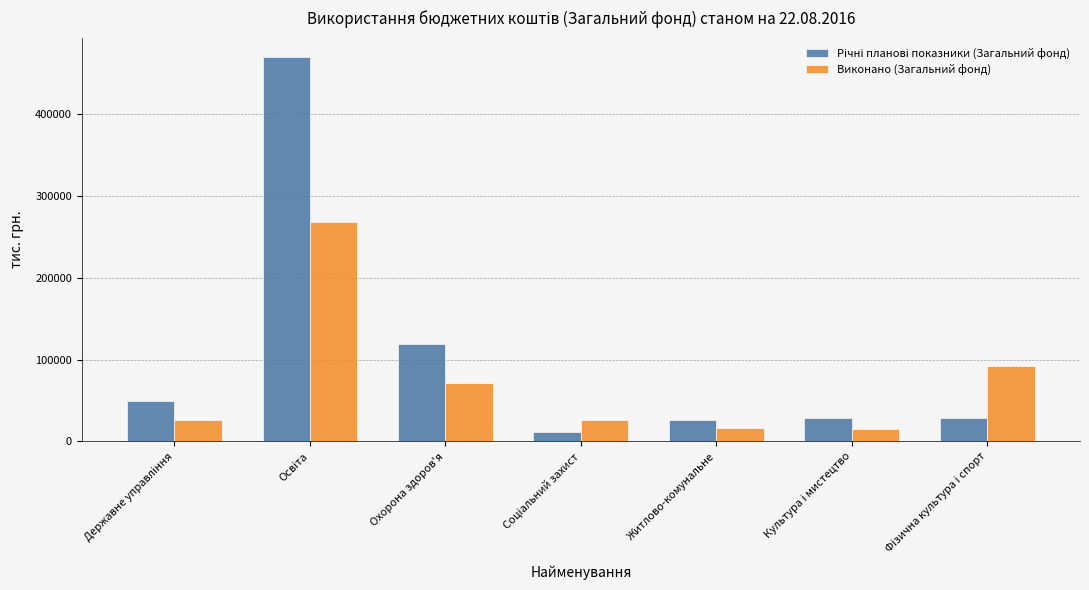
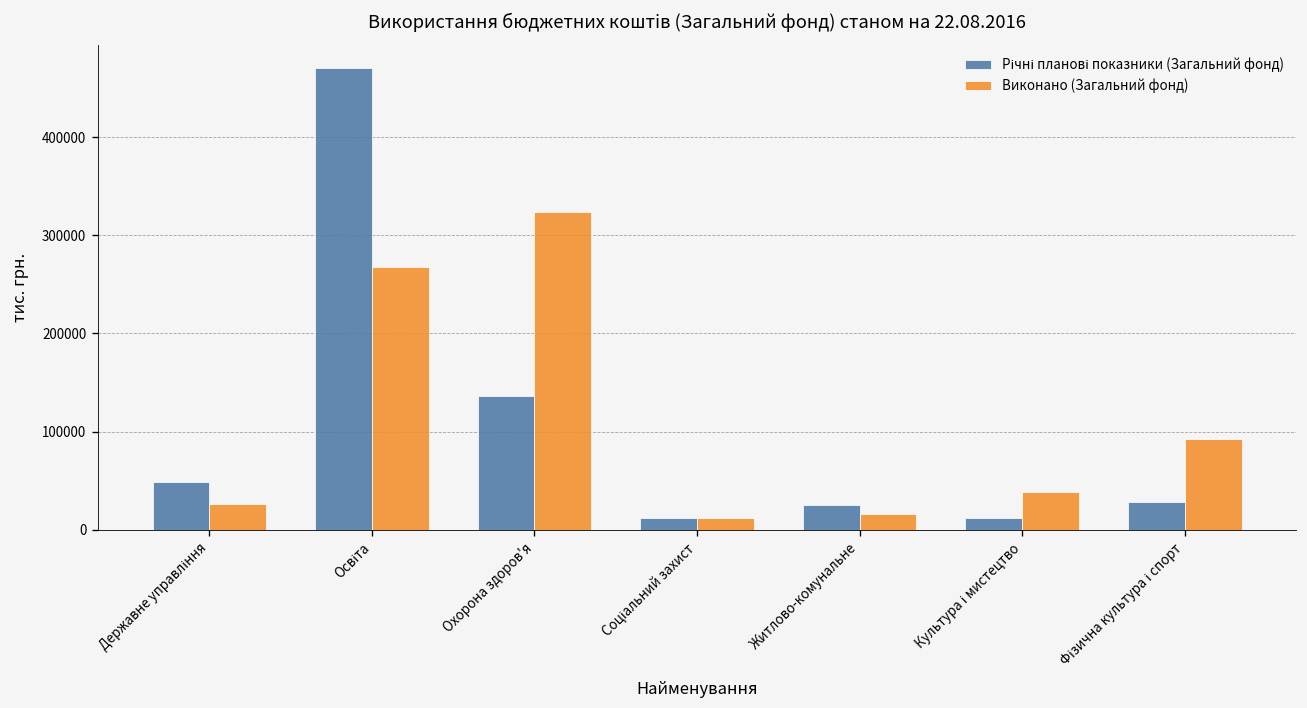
Річні планові показники (Загальний фонд), Охорона здоров'я: 120000 -> 140000
Виконано (Загальний фонд), Охорона здоров'я: 70000 -> 320000
Виконано (Загальний фонд), Соціальний захист: 30000 -> 10000
Річні планові показники (Загальний фонд), Культура і мистецтво: 30000 -> 10000
Виконано (Загальний фонд), Культура і мистецтво: 20000 -> 40000
